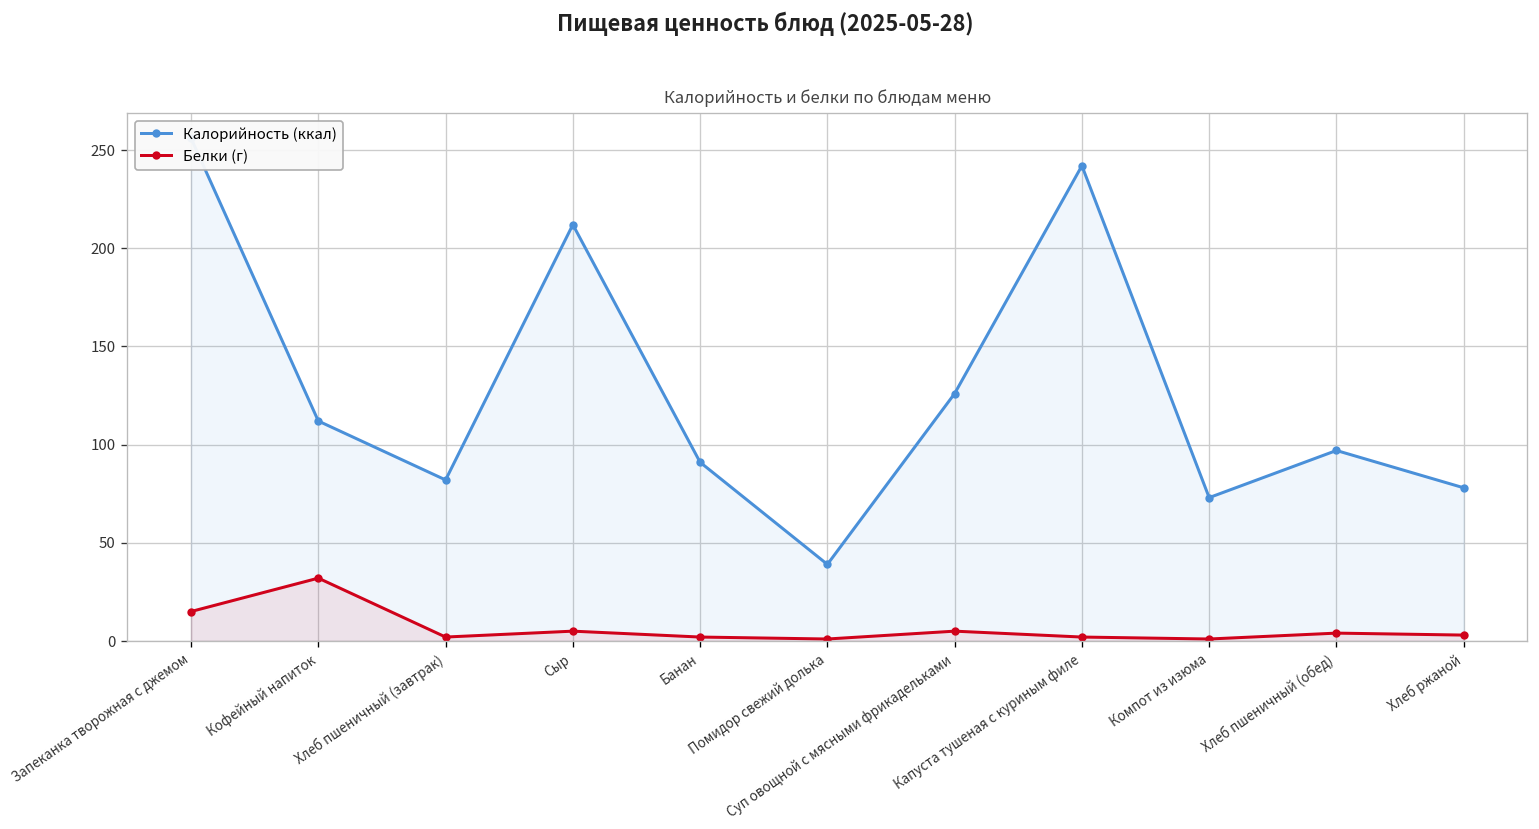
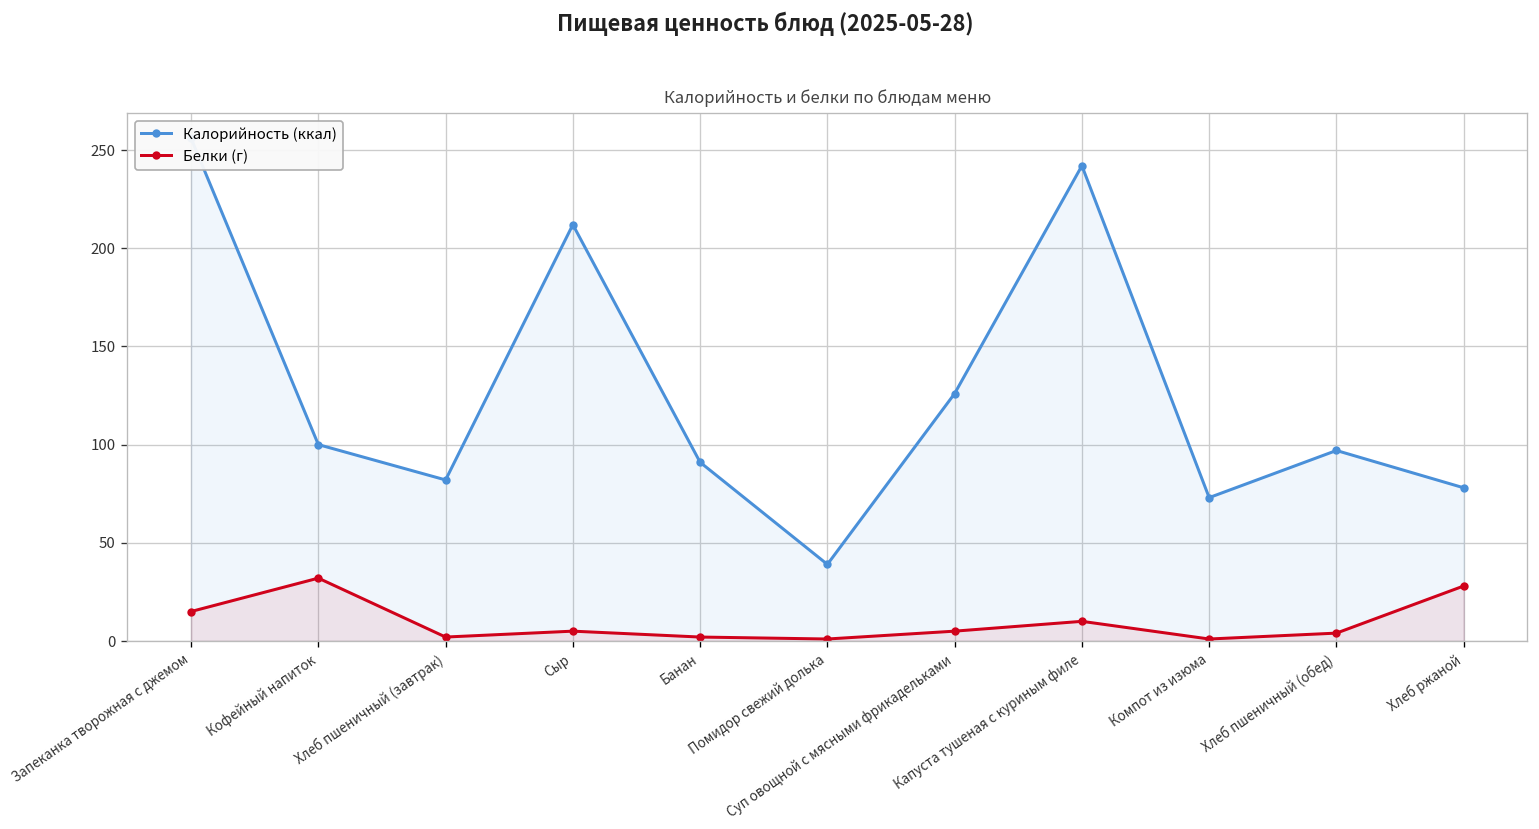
Калорийность (ккал), Кофейный напиток: 112 -> 100
Белки (г), Капуста тушеная с куриным филе: 2 -> 10
Белки (г), Хлеб ржаной: 3 -> 28
